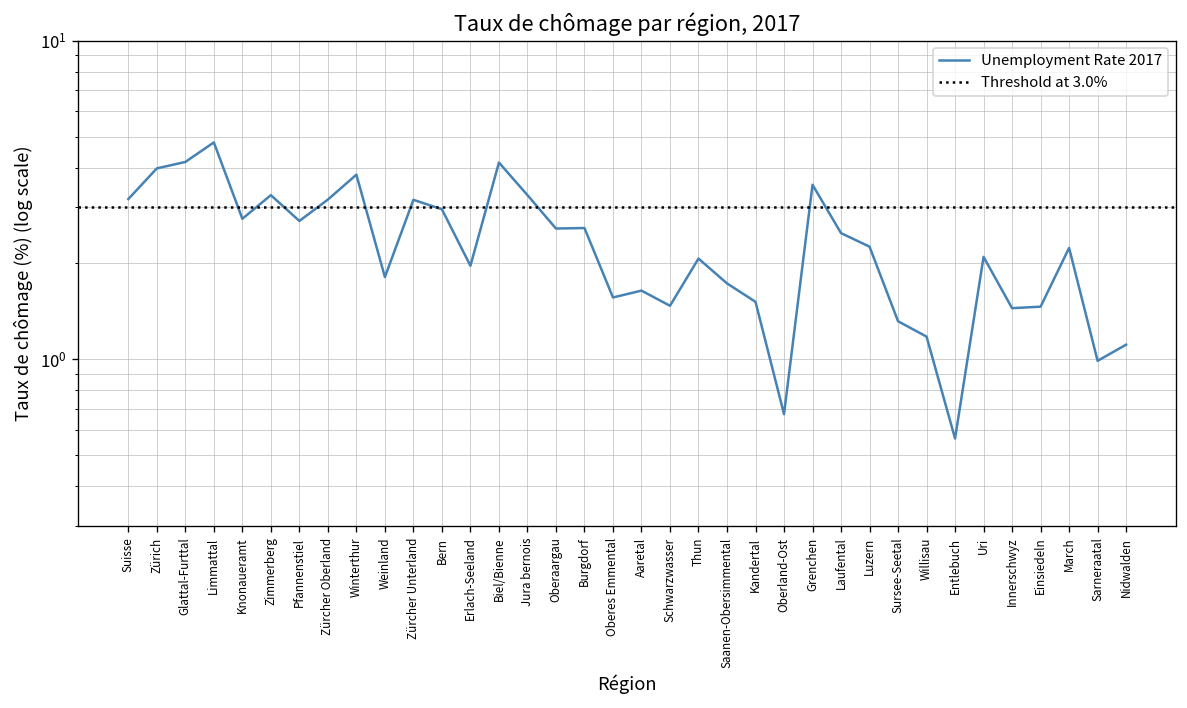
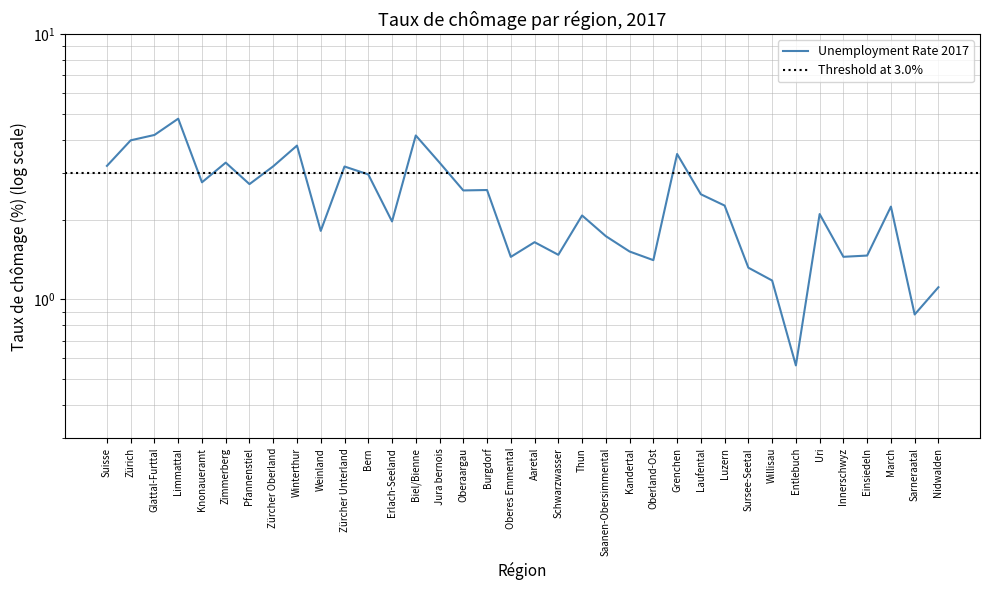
Oberes Emmental: 1.6 -> 1.4
Oberland-Ost: 0.67 -> 1.4
Sarneraatal: 0.99 -> 0.88
